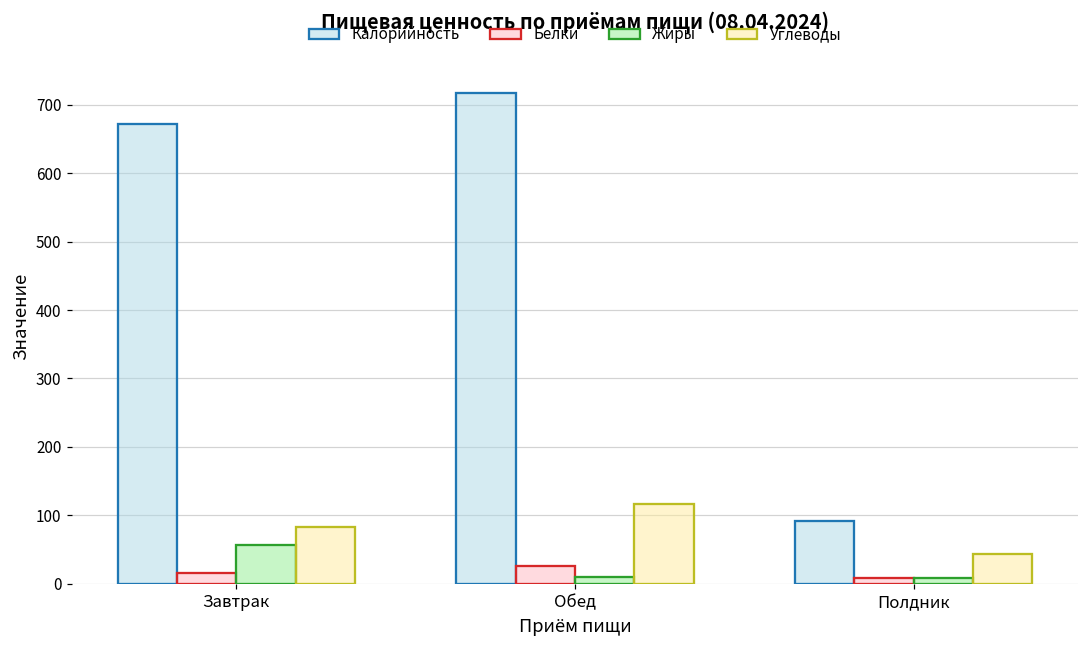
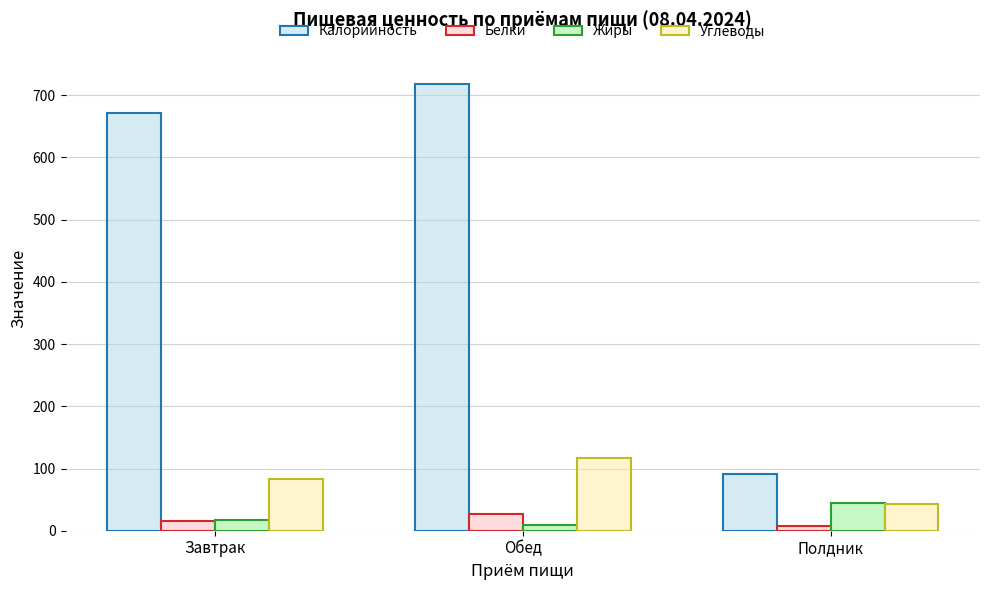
Жиры, Завтрак: 60 -> 20
Жиры, Полдник: 10 -> 40
